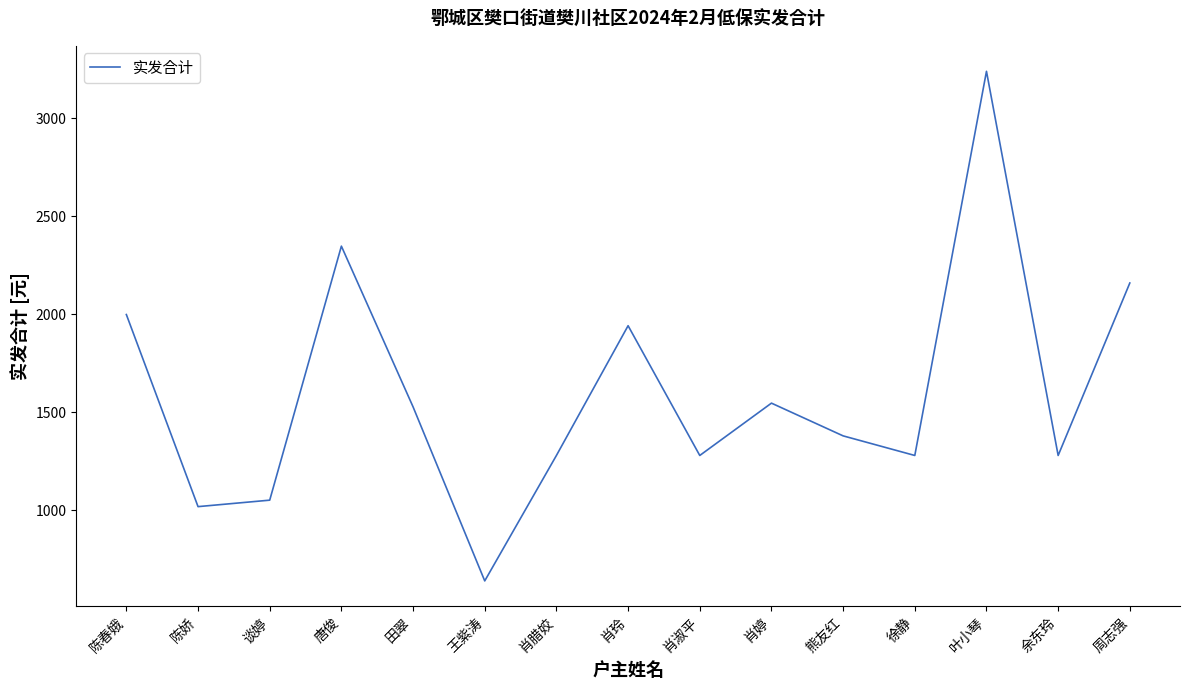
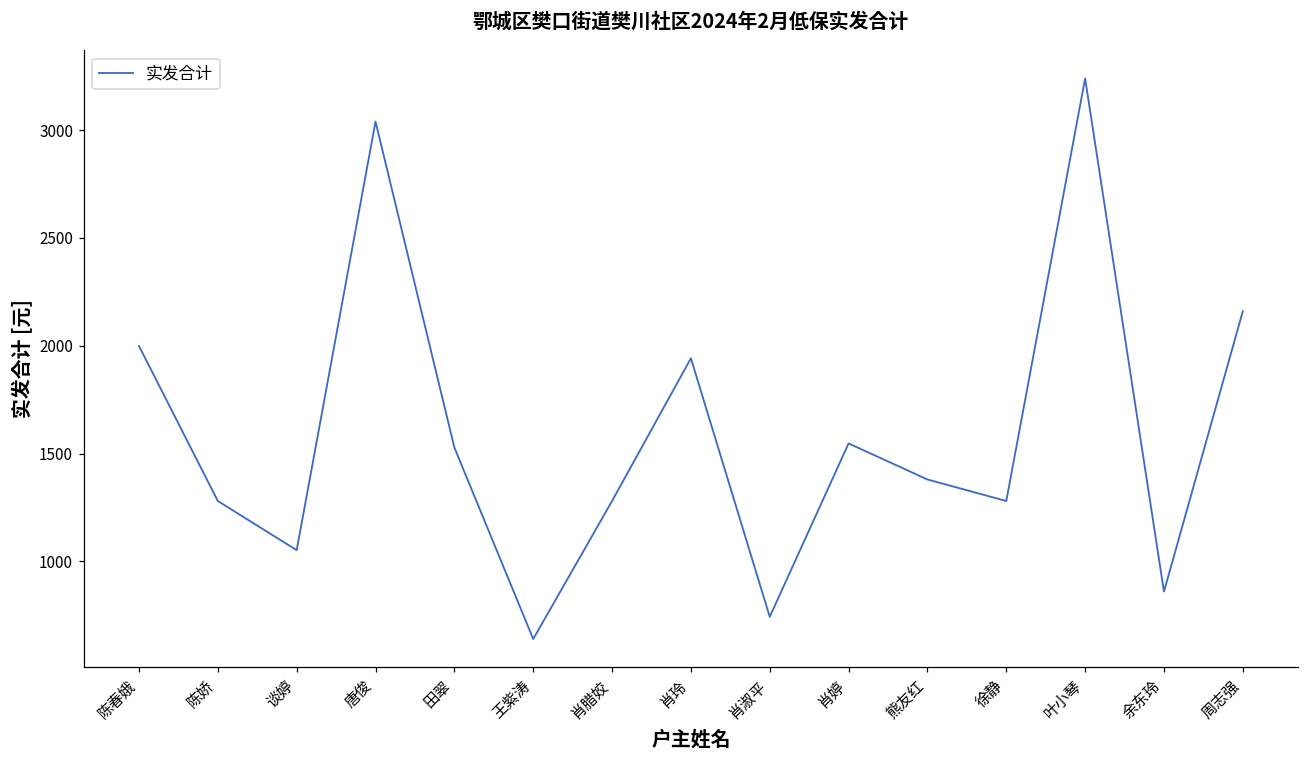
陈娇: 1020 -> 1280
唐俊: 2350 -> 3040
肖淑平: 1280 -> 740
余东玲: 1280 -> 860
